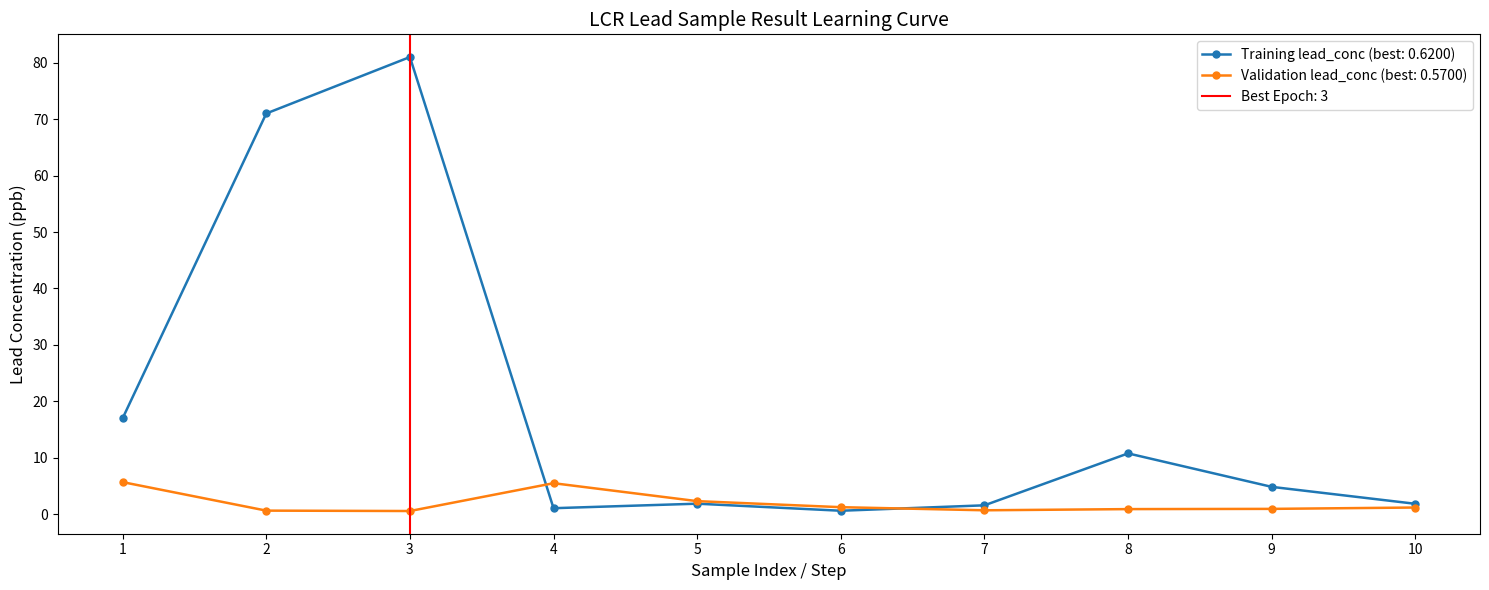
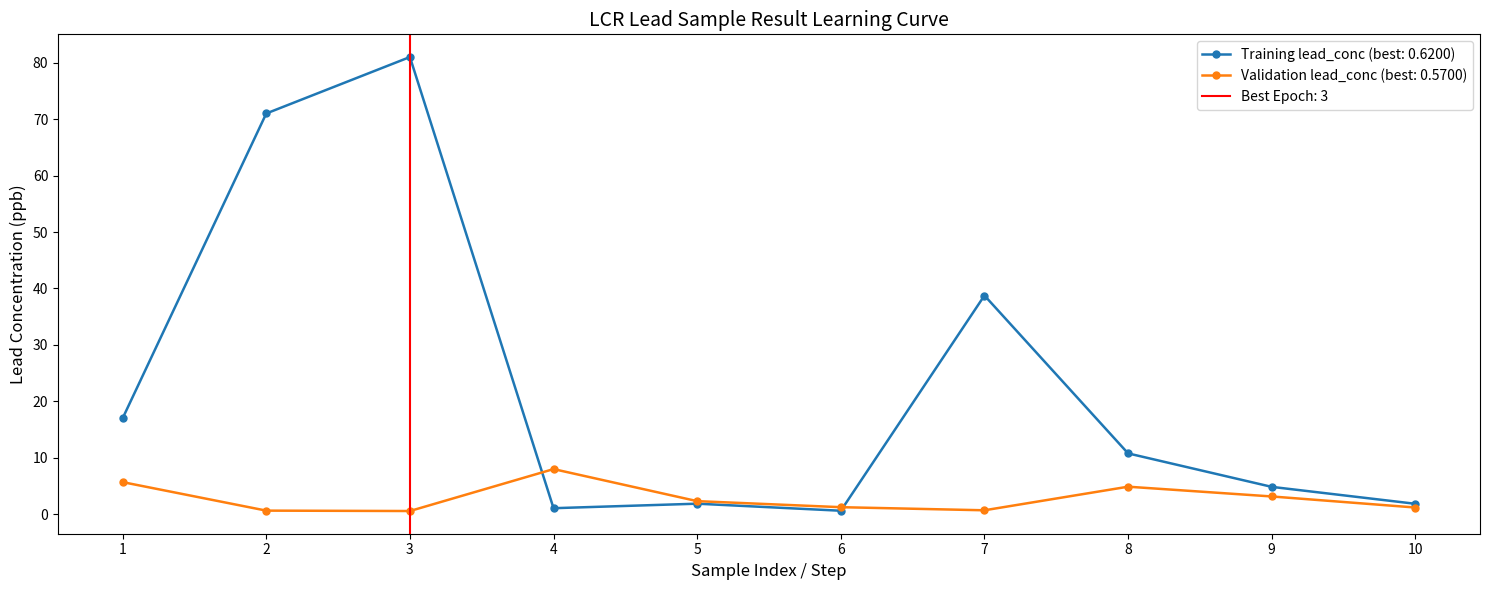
Validation lead_conc (best: 0.5700), 4: 6 -> 8
Training lead_conc (best: 0.6200), 7: 2 -> 39
Validation lead_conc (best: 0.5700), 8: 1 -> 5
Validation lead_conc (best: 0.5700), 9: 1 -> 3
